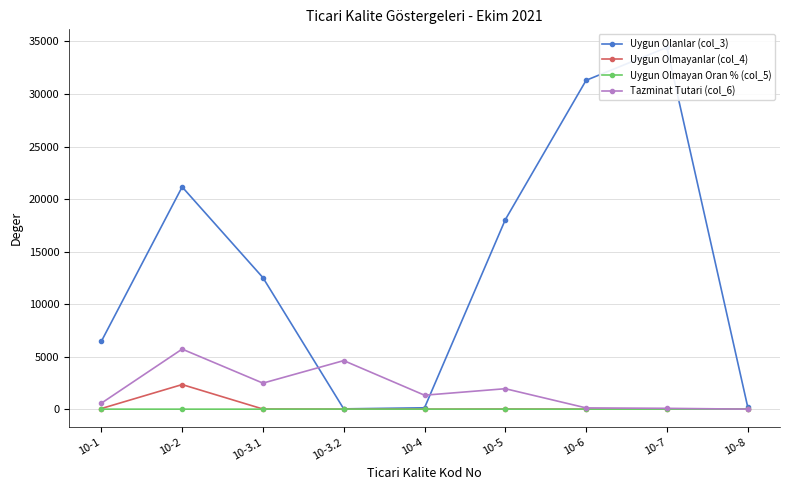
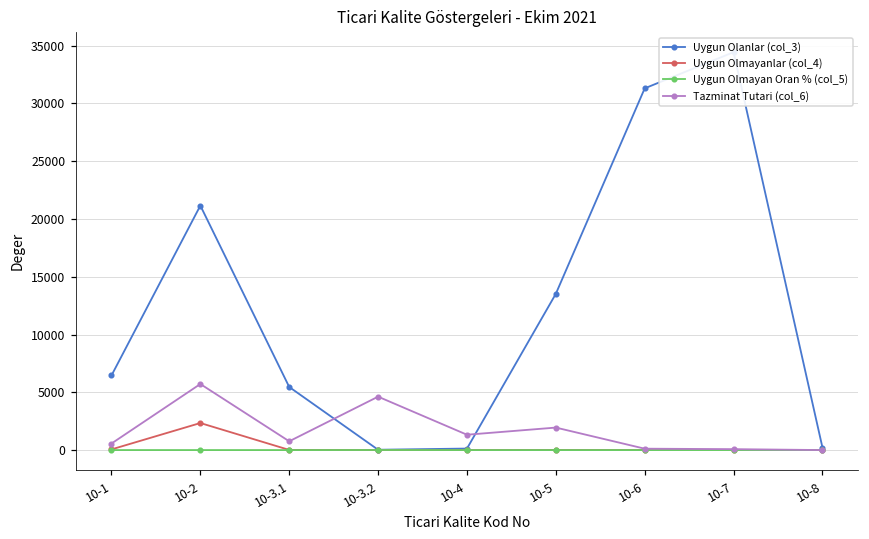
Uygun Olanlar (col_3), 10-3.1: 12500 -> 5500
Tazminat Tutari (col_6), 10-3.1: 2500 -> 800
Uygun Olanlar (col_3), 10-5: 18000 -> 13500
